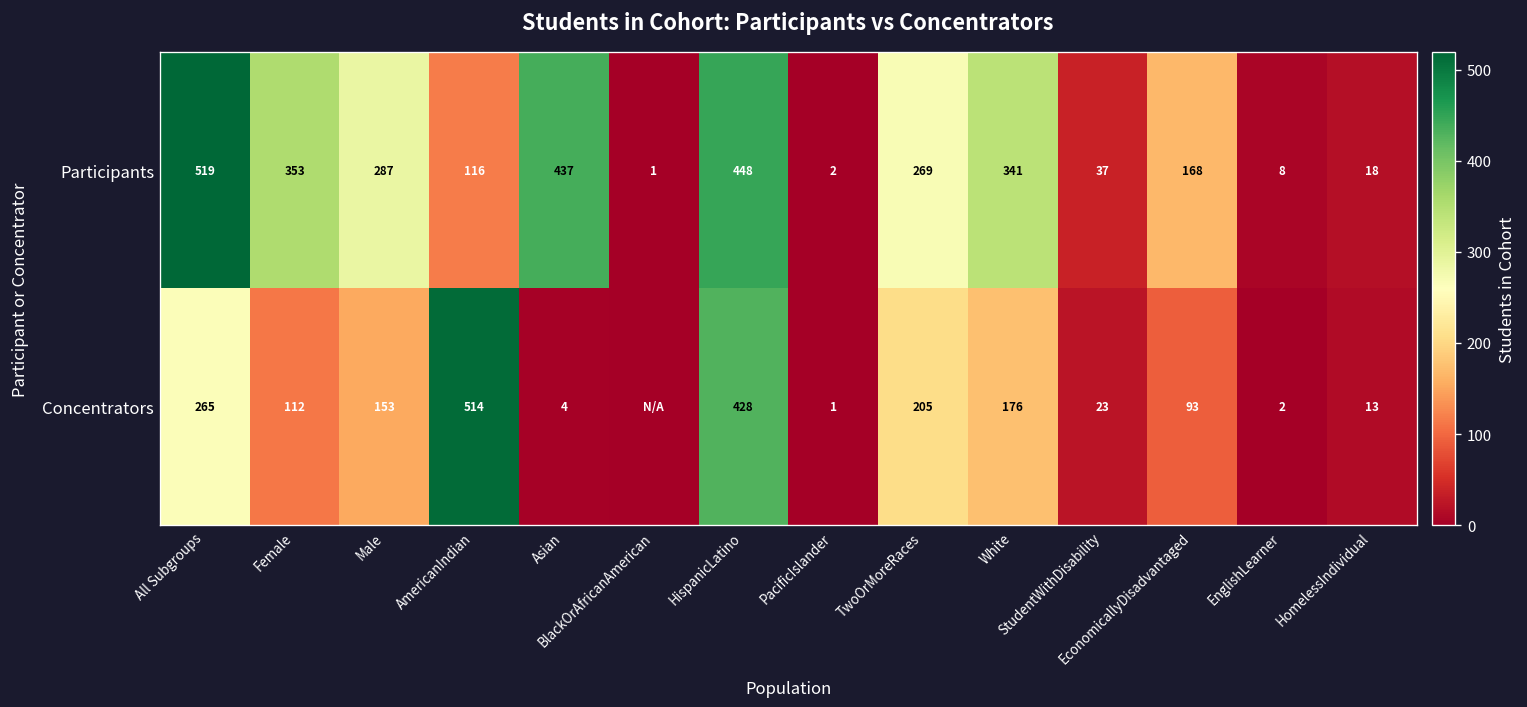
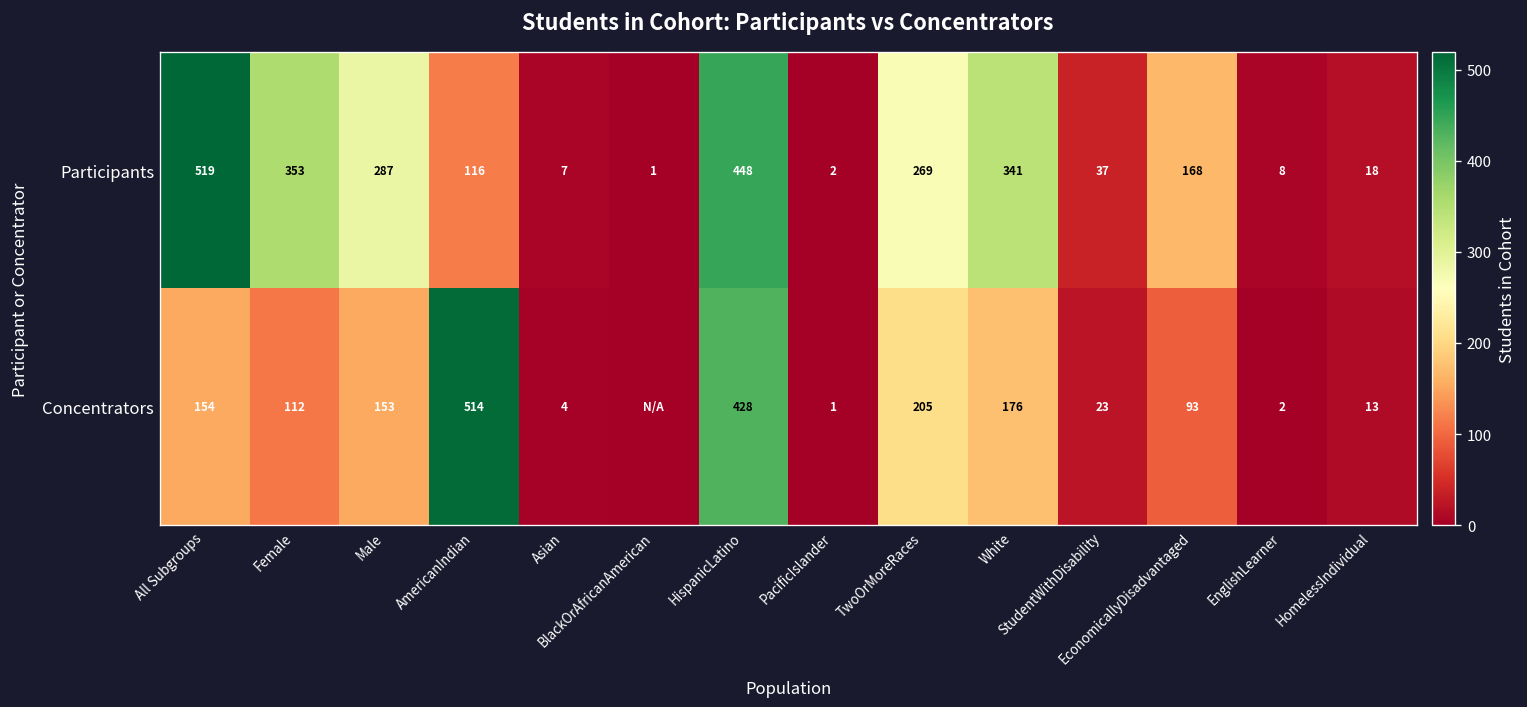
Participants, Asian: 437 -> 7
Concentrators, All Subgroups: 265 -> 154
